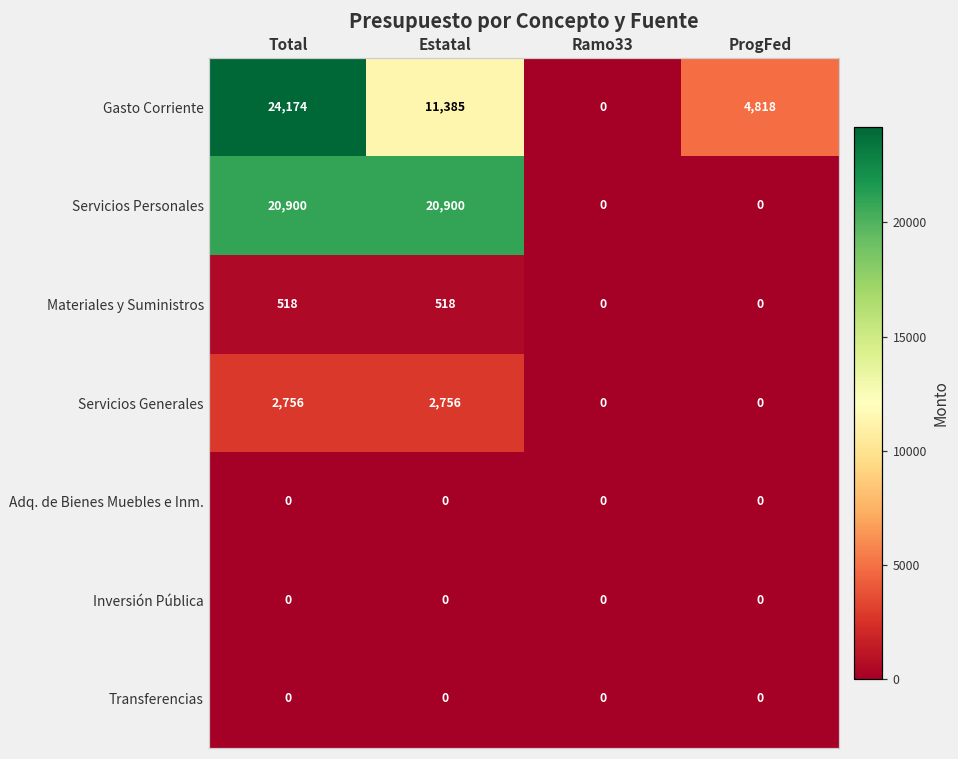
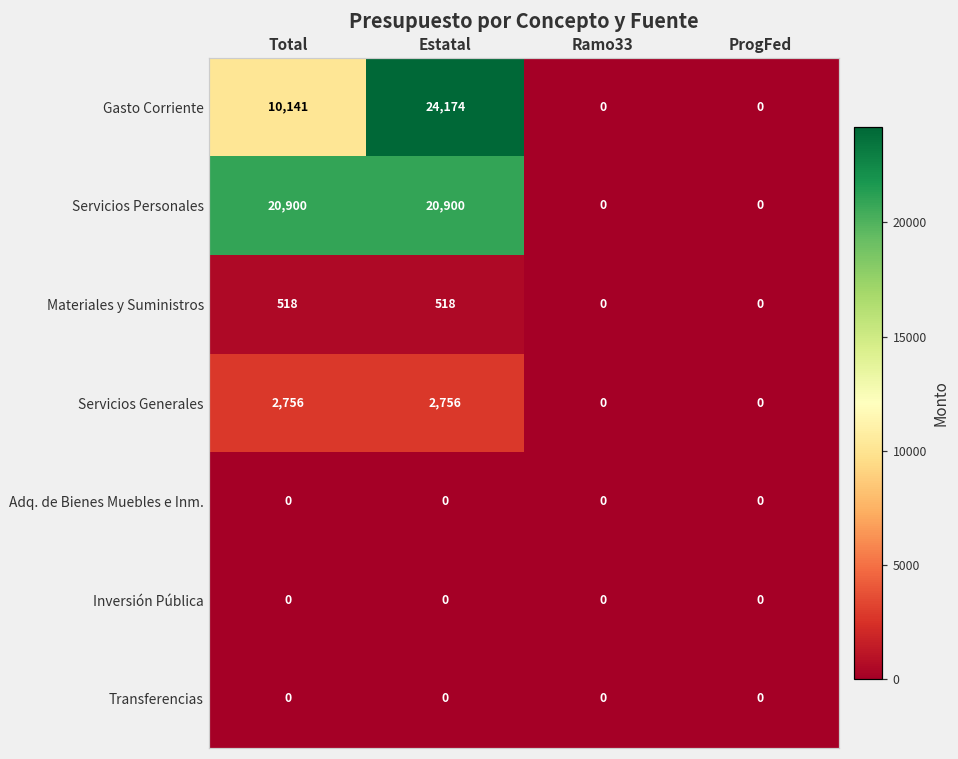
Gasto Corriente, Total: 24,174 -> 10,141
Gasto Corriente, Estatal: 11,385 -> 24,174
Gasto Corriente, ProgFed: 4,818 -> 0
